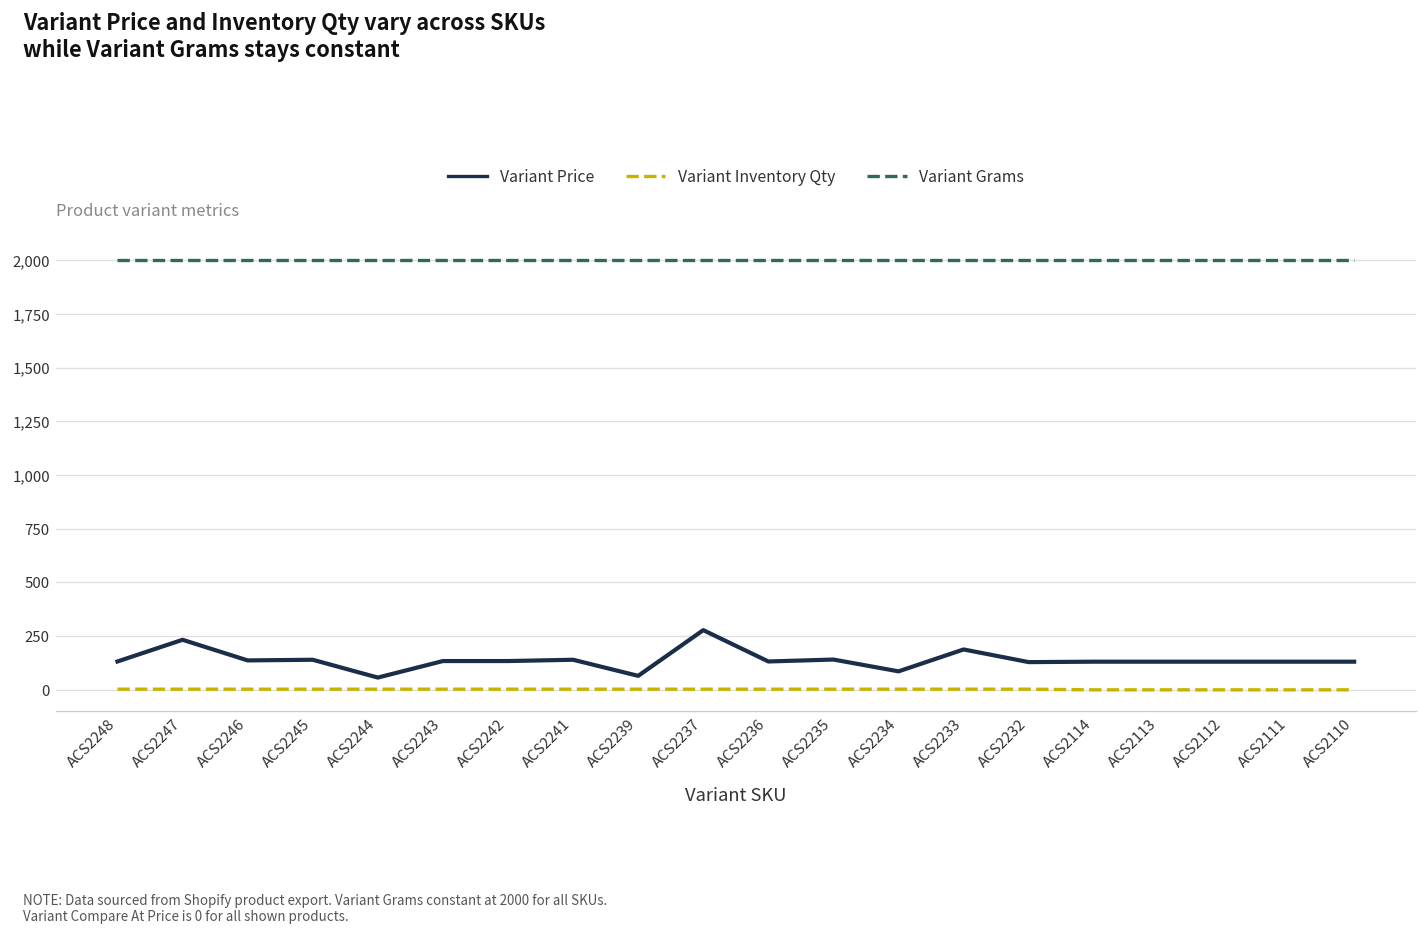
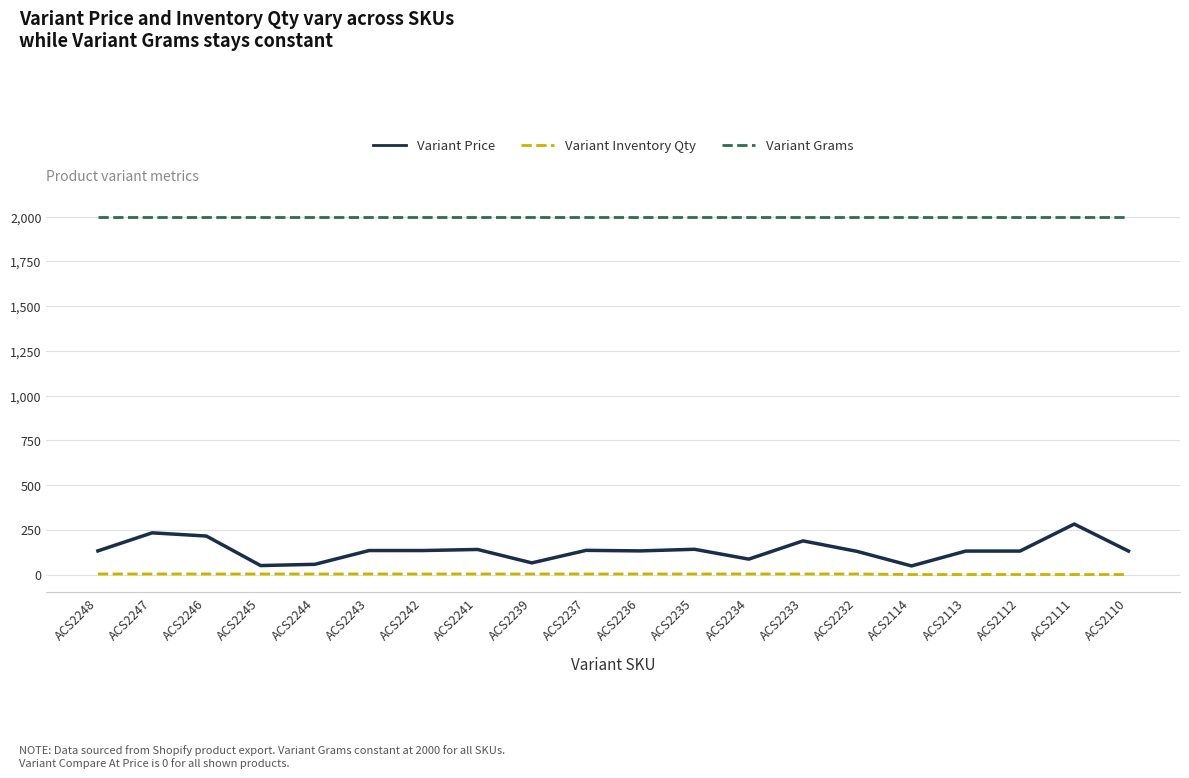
Variant Price, ACS2246: 140 -> 220
Variant Price, ACS2245: 140 -> 50
Variant Price, ACS2237: 280 -> 140
Variant Price, ACS2114: 130 -> 50
Variant Price, ACS2111: 130 -> 280
